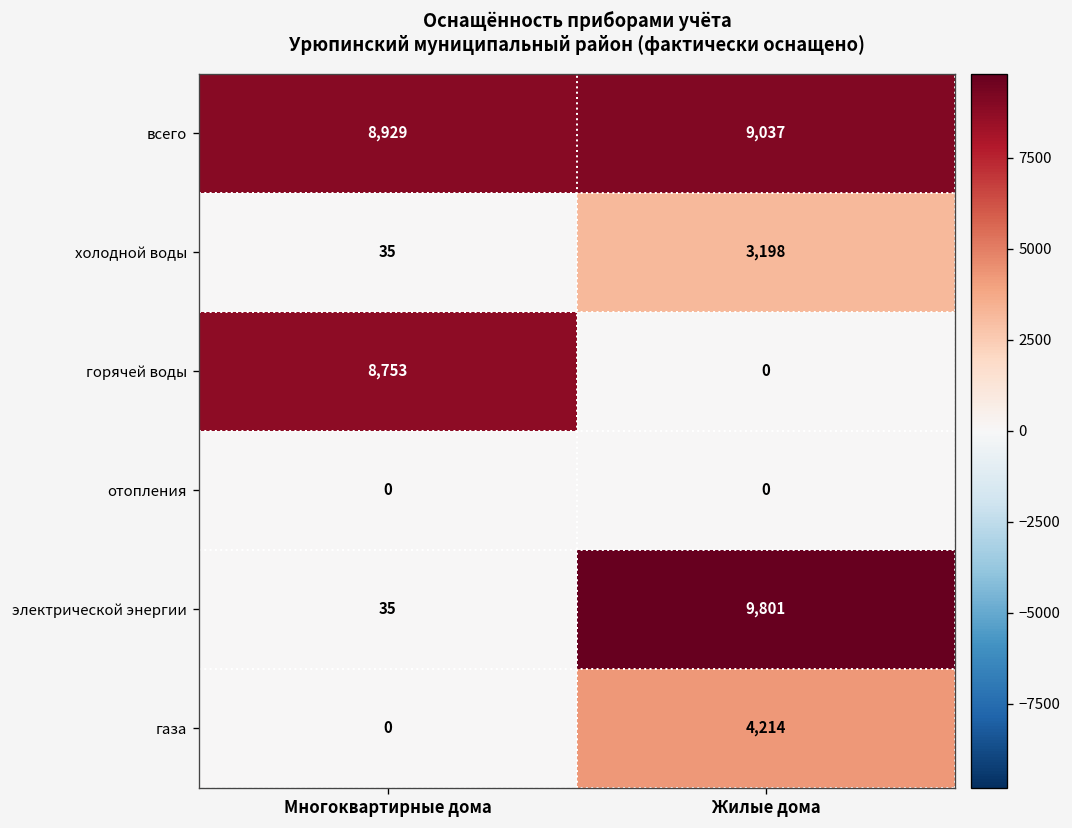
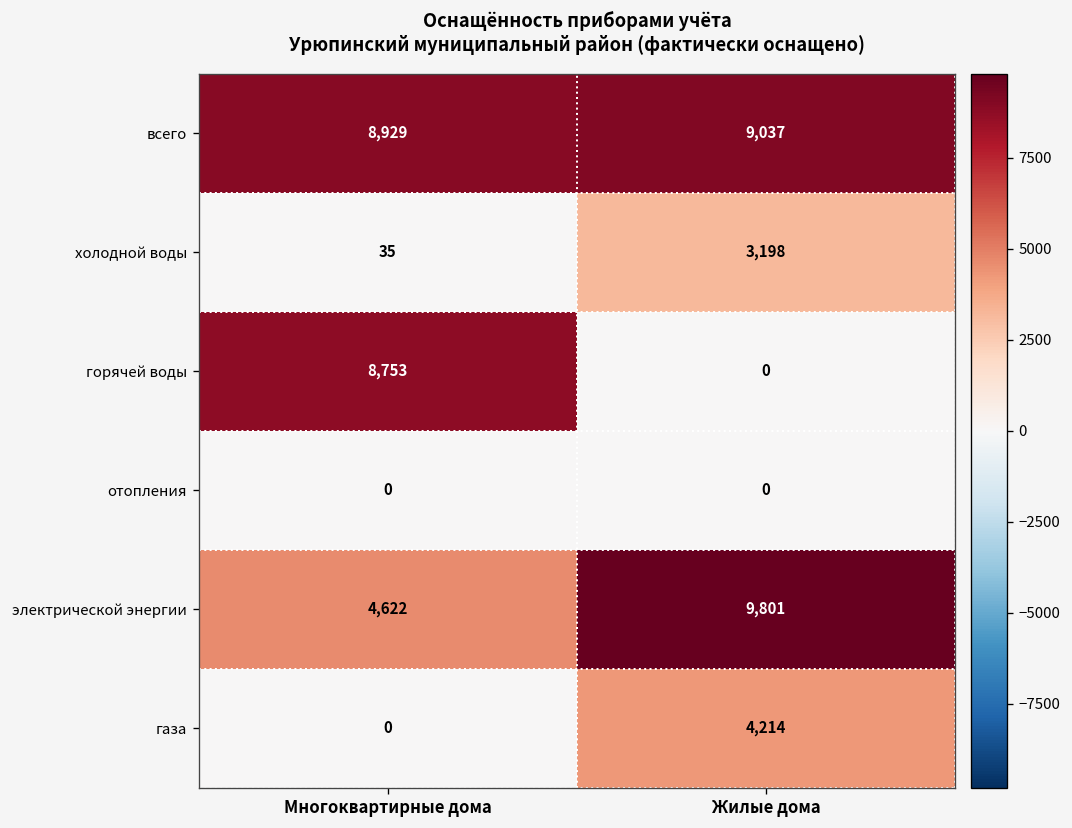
электрической энергии, Многоквартирные дома: 35 -> 4,622
